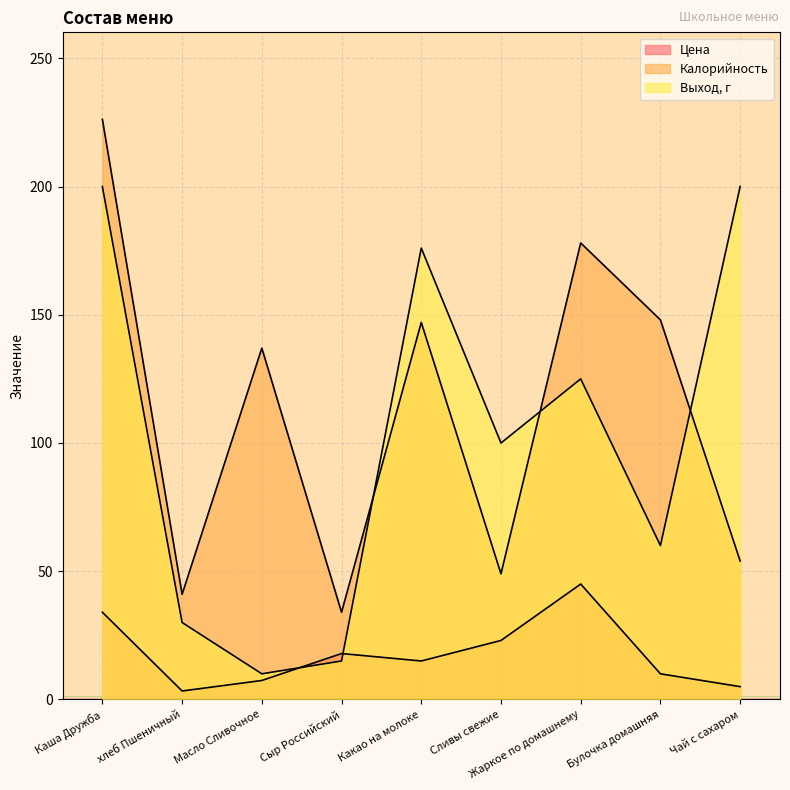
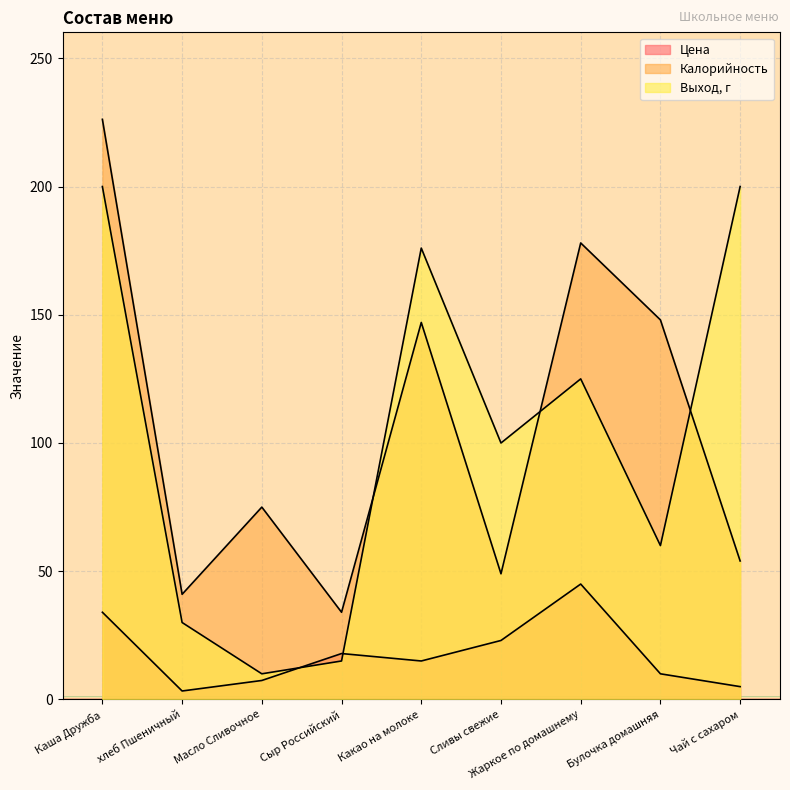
Калорийность, Масло Сливочное: 137 -> 75
